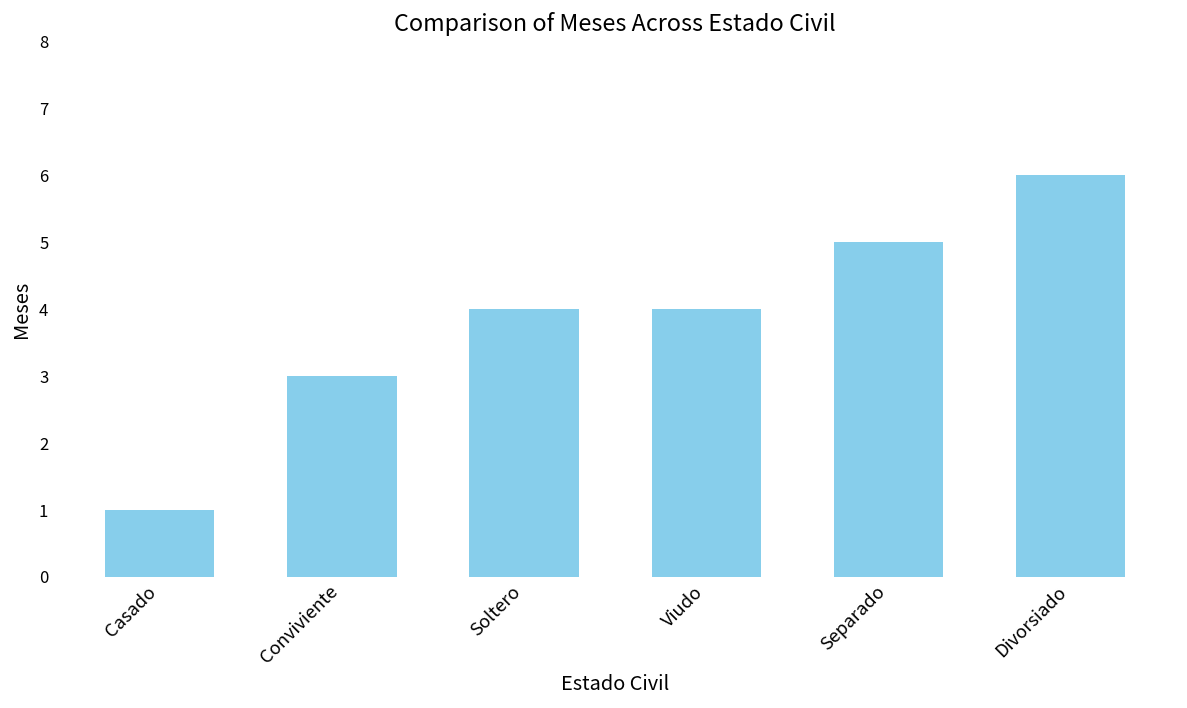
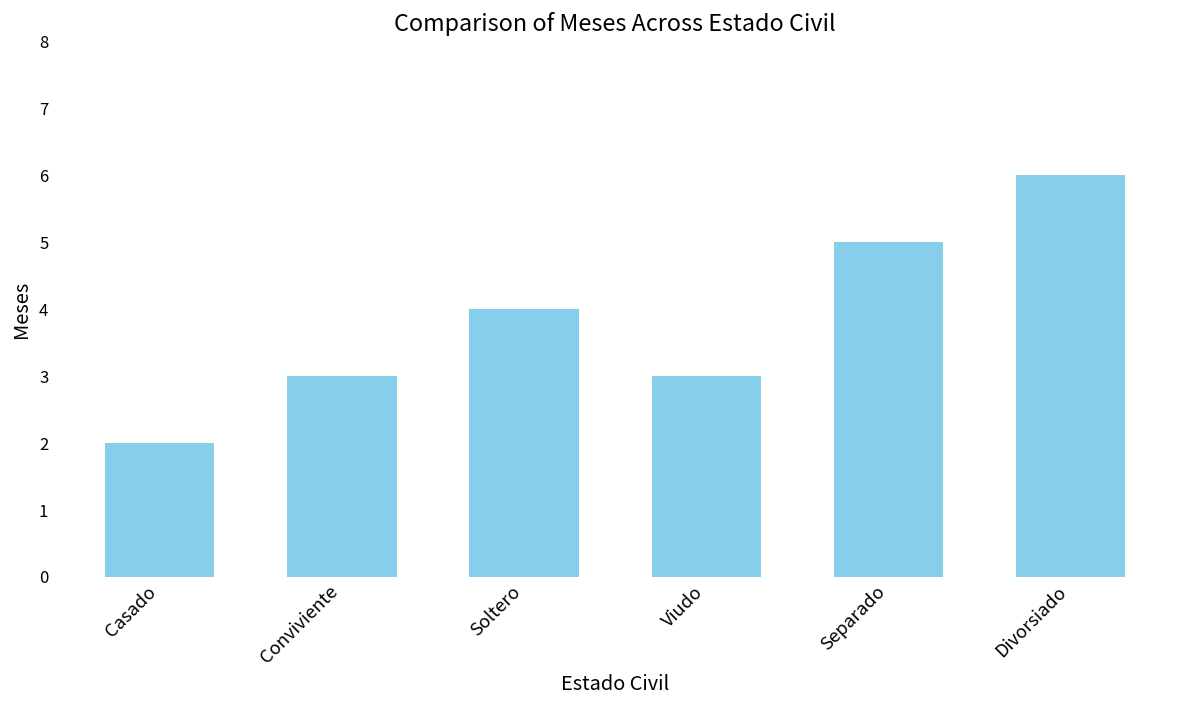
Casado: 1 -> 2
Viudo: 4 -> 3
